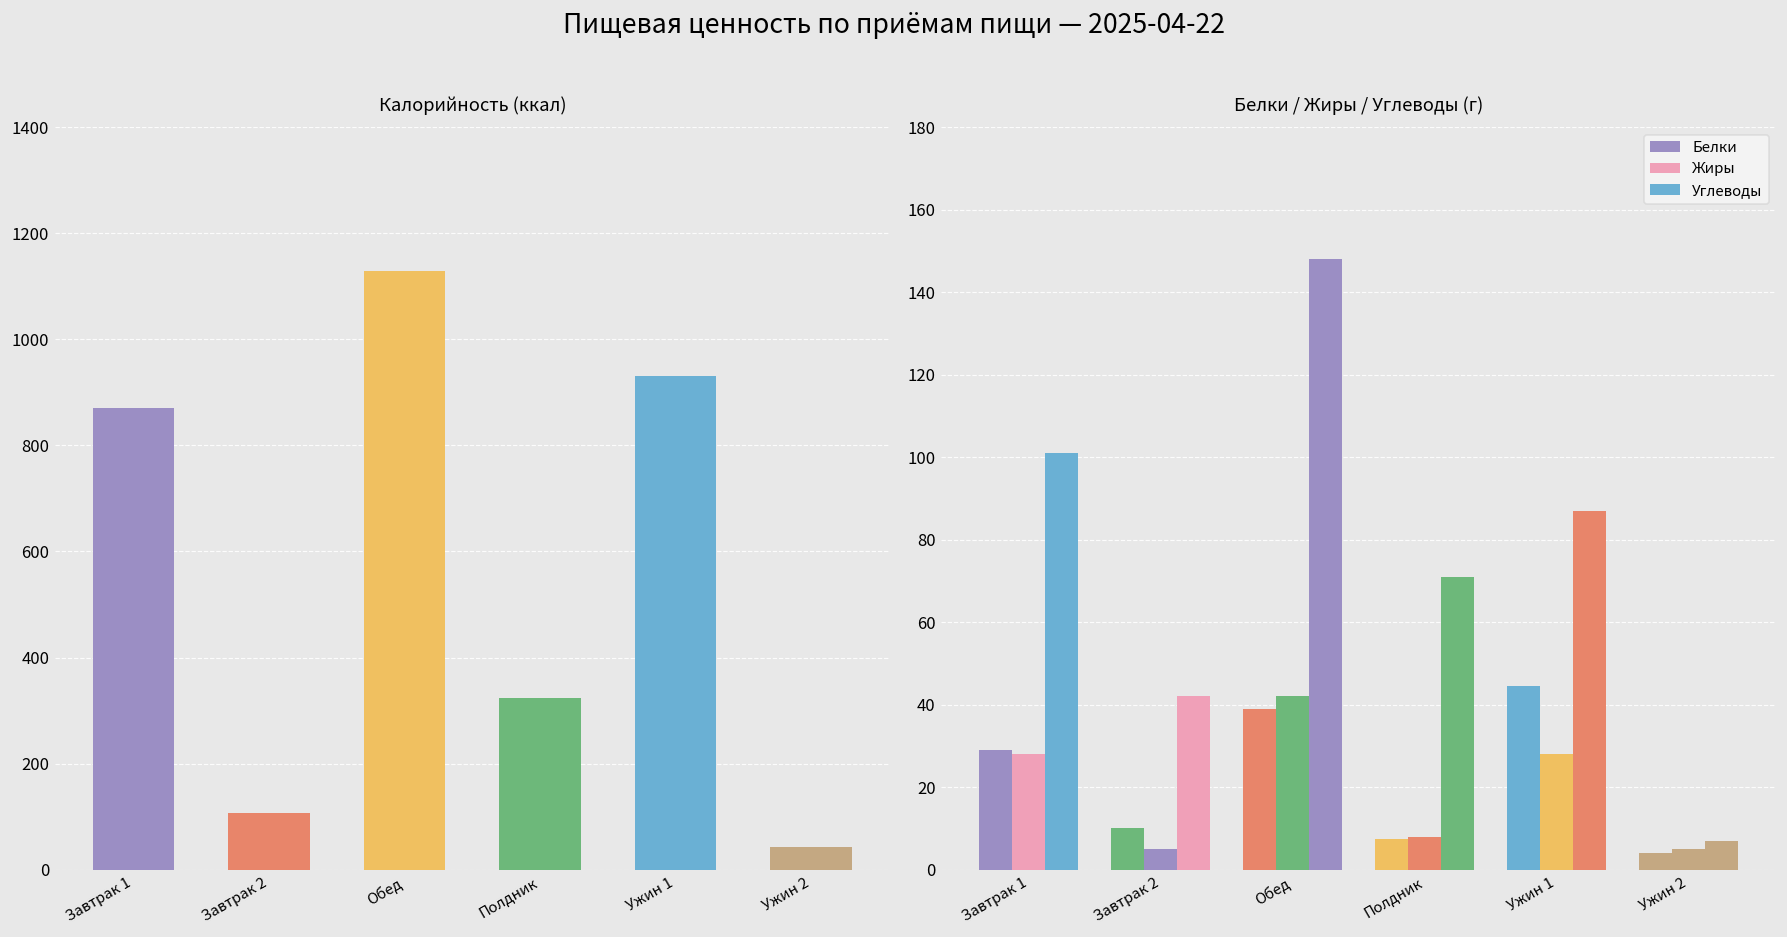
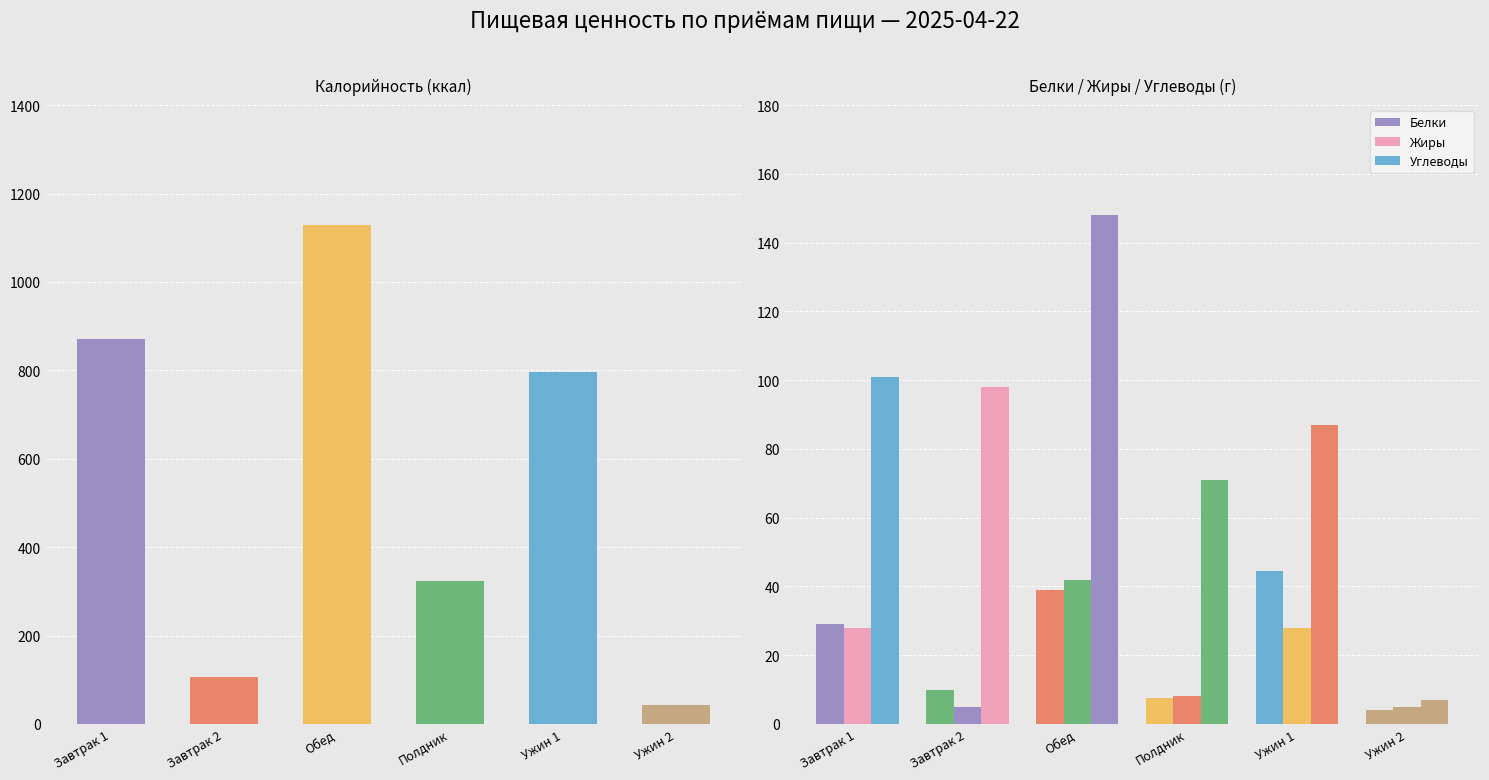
Калорийность (ккал), Ужин 1: 930 -> 800
Белки / Жиры / Углеводы (г), Углеводы, Завтрак 2: 42 -> 98
